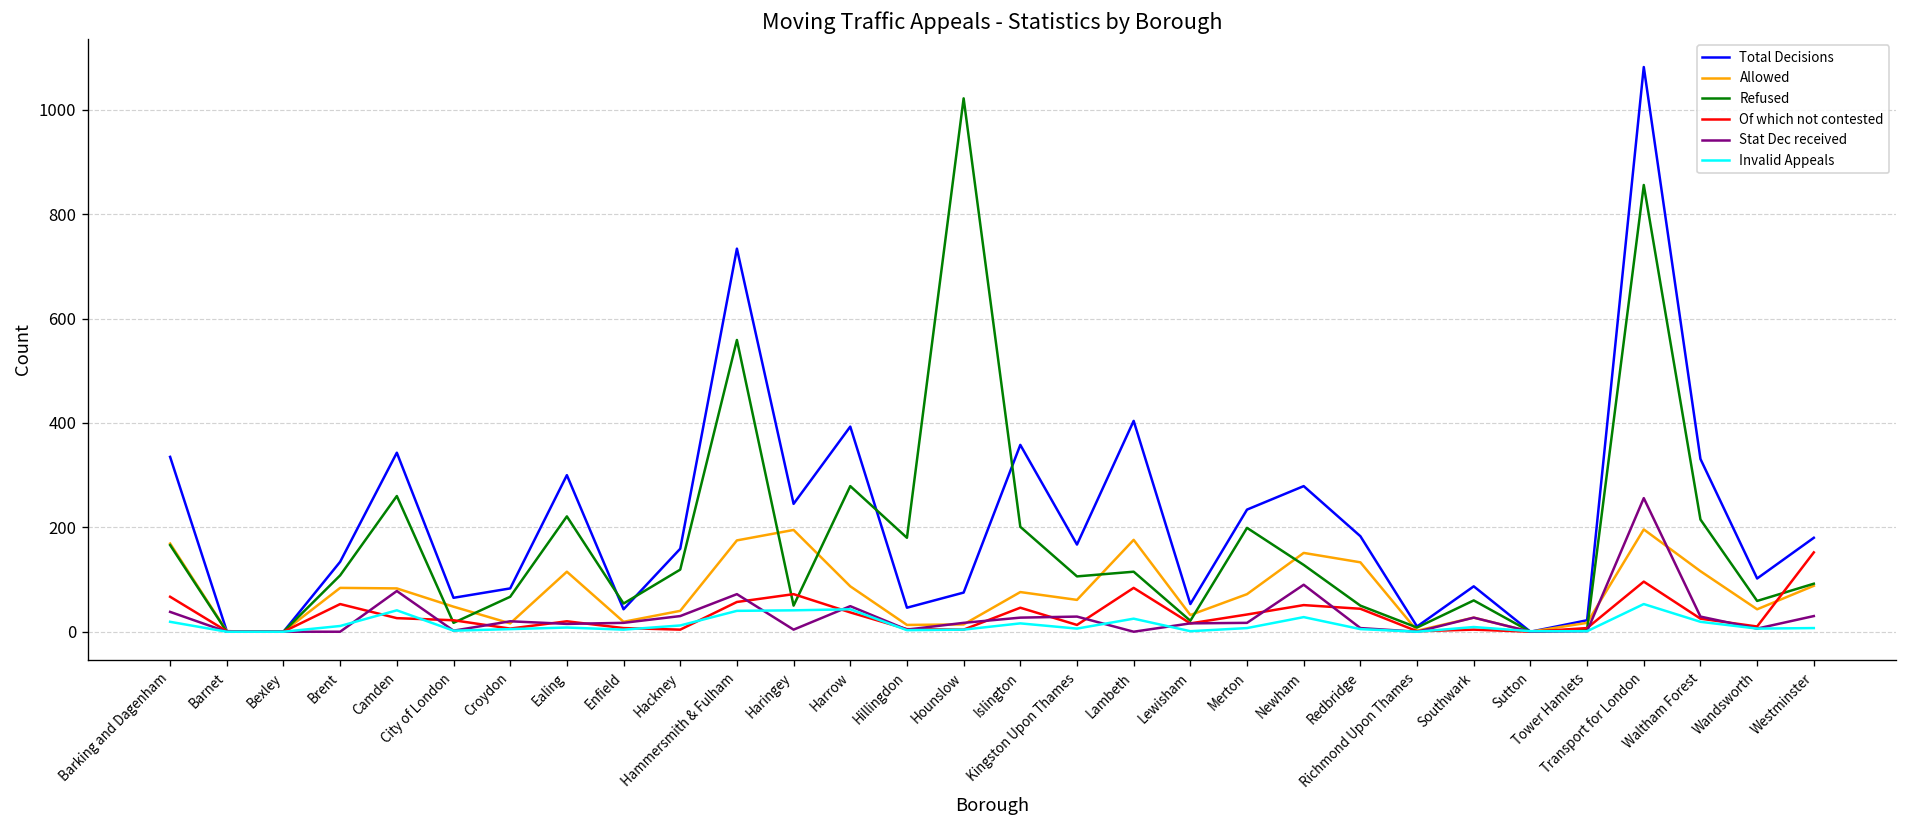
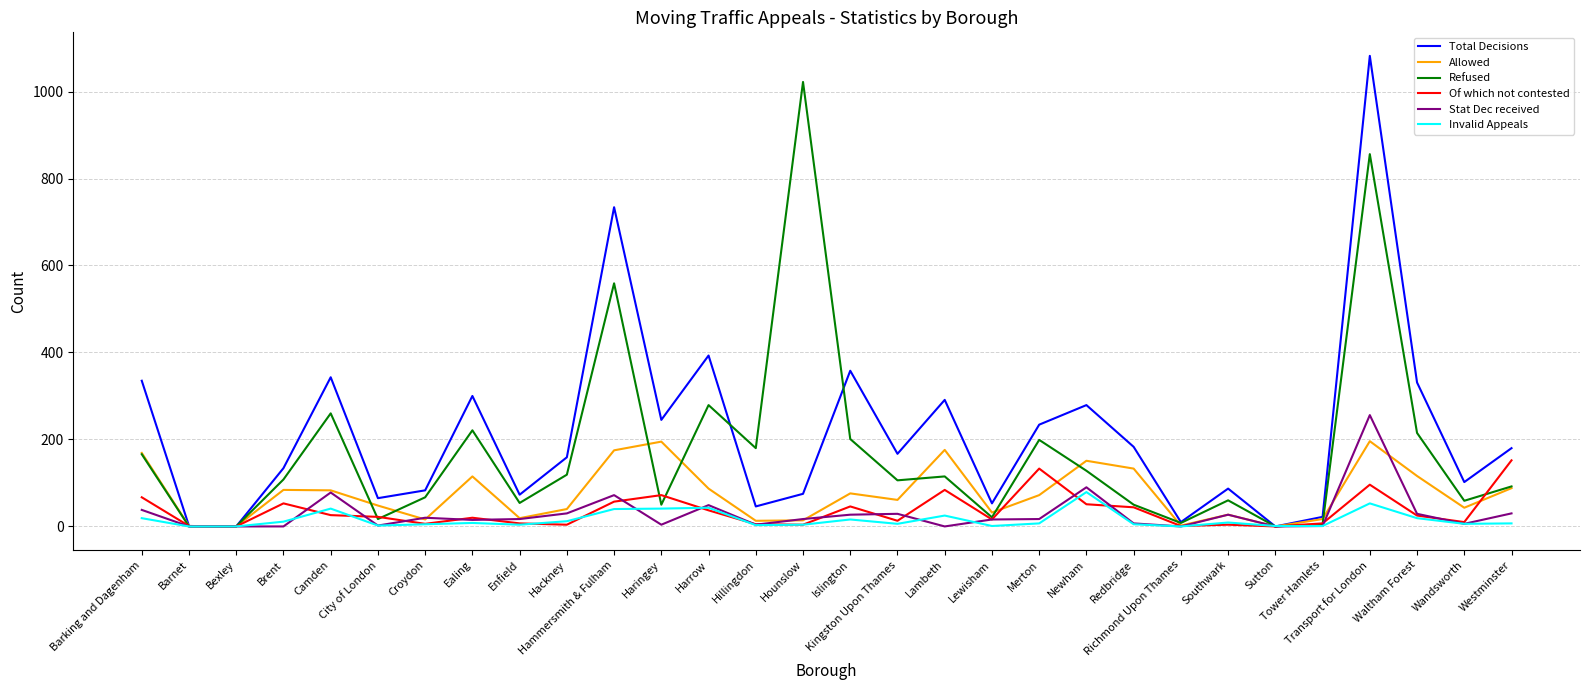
Total Decisions, Enfield: 40 -> 70
Total Decisions, Lambeth: 400 -> 290
Of which not contested, Merton: 30 -> 130
Invalid Appeals, Newham: 30 -> 80
